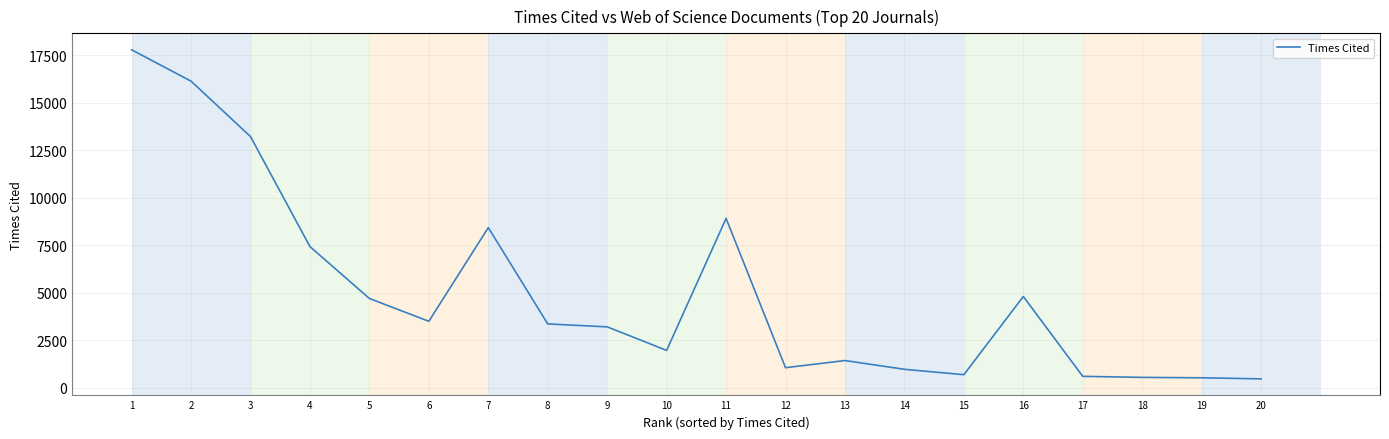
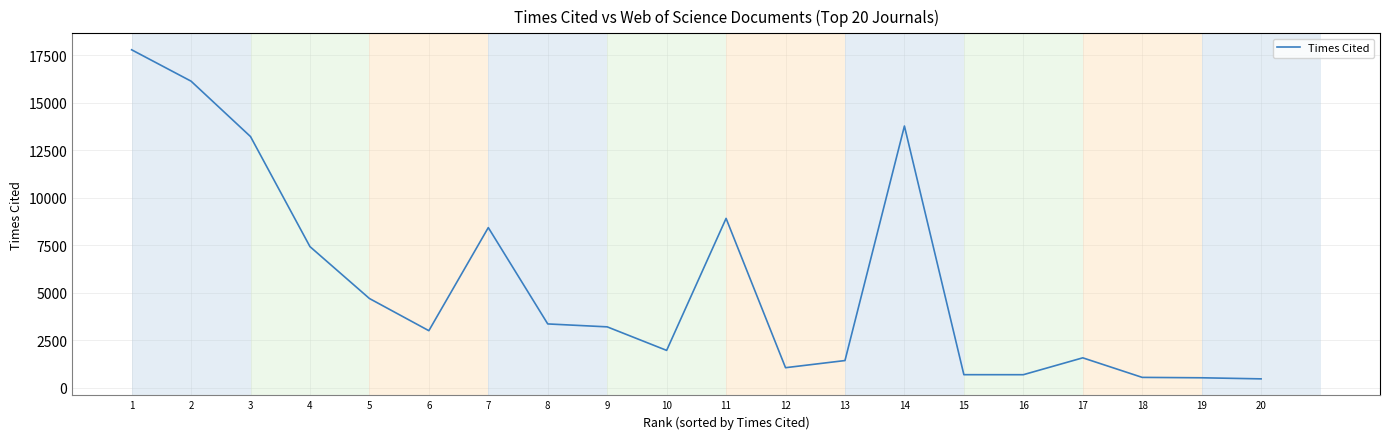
6: 3500 -> 3000
14: 1000 -> 13800
16: 4800 -> 700
17: 600 -> 1600
